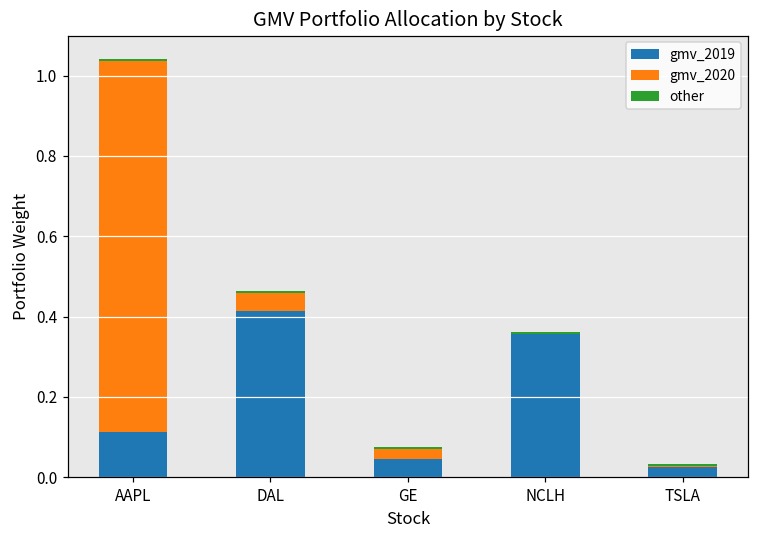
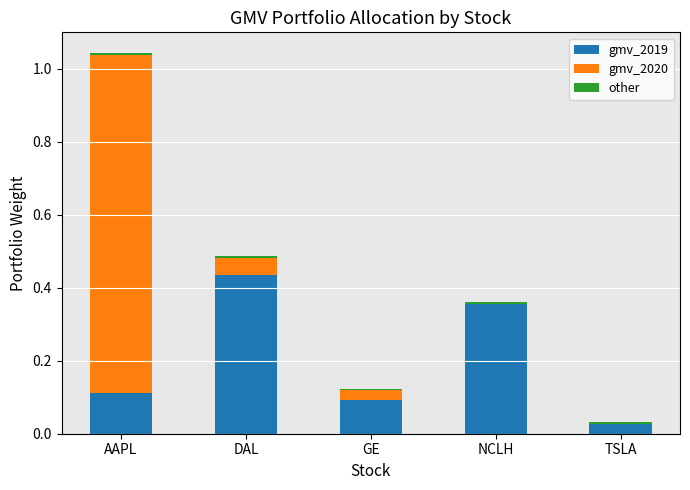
gmv_2019, DAL: 0.41 -> 0.44
gmv_2019, GE: 0.04 -> 0.09
